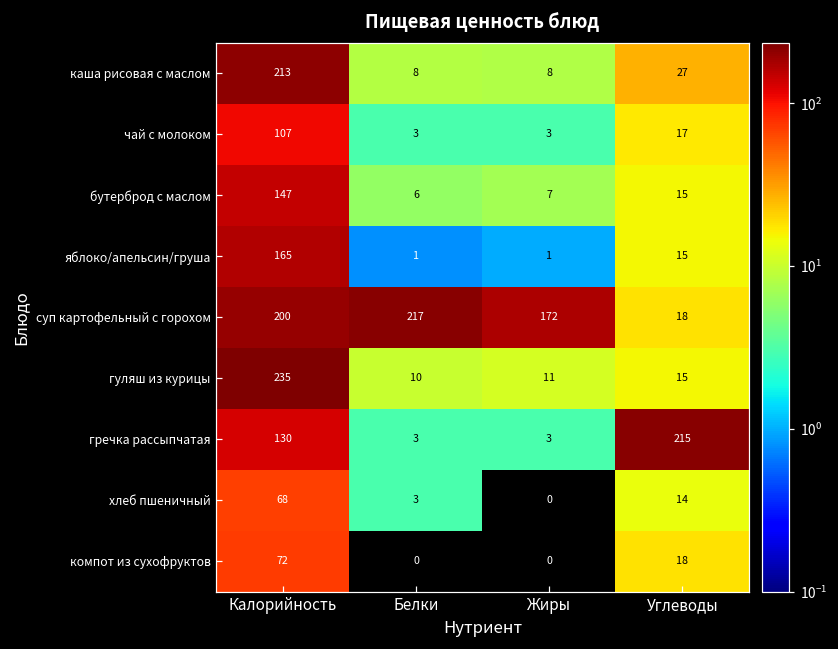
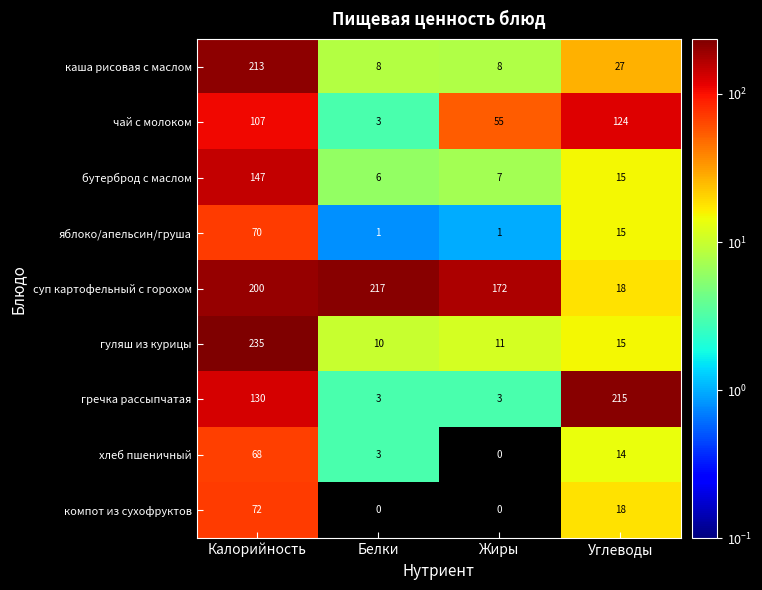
чай с молоком, Жиры: 3 -> 55
чай с молоком, Углеводы: 17 -> 124
яблоко/апельсин/груша, Калорийность: 165 -> 70
